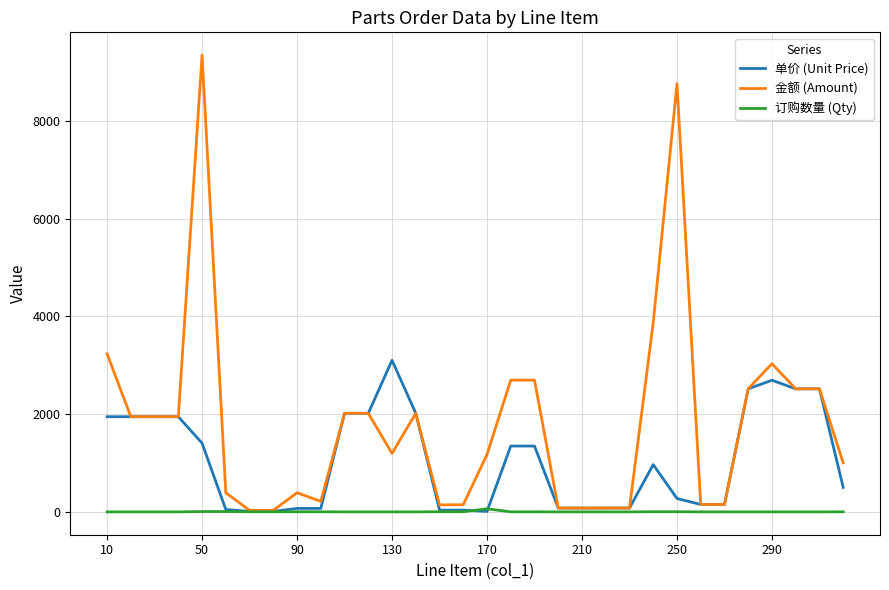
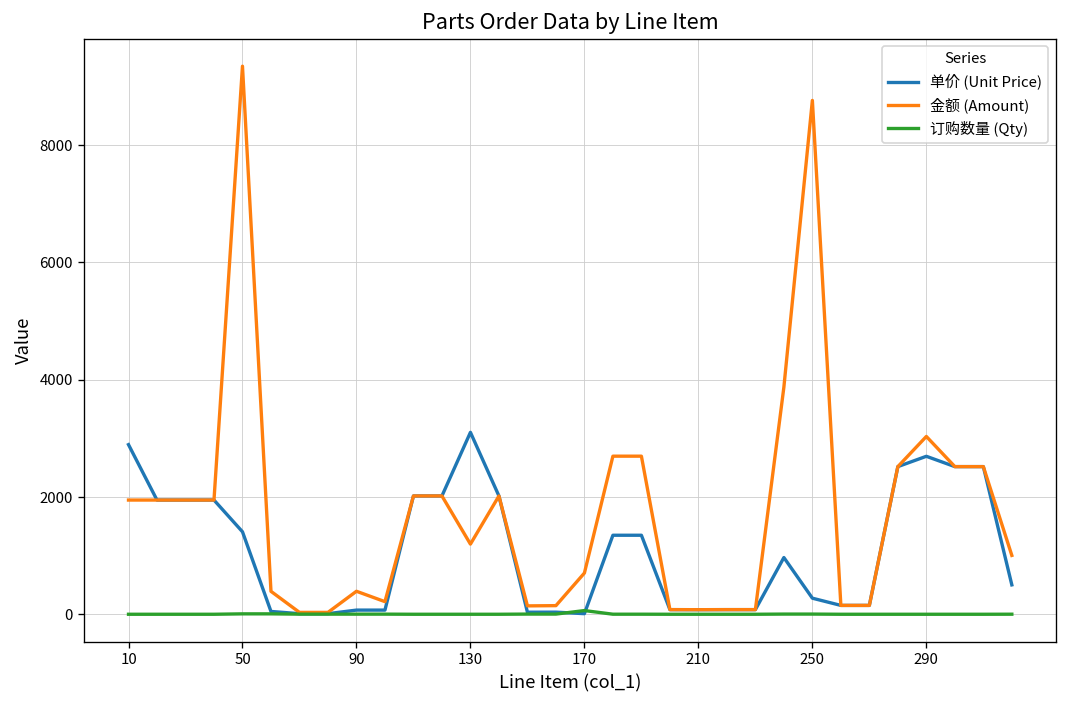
单价 (Unit Price), 10: 1900 -> 2900
金额 (Amount), 10: 3200 -> 1900
金额 (Amount), 170: 1200 -> 700
